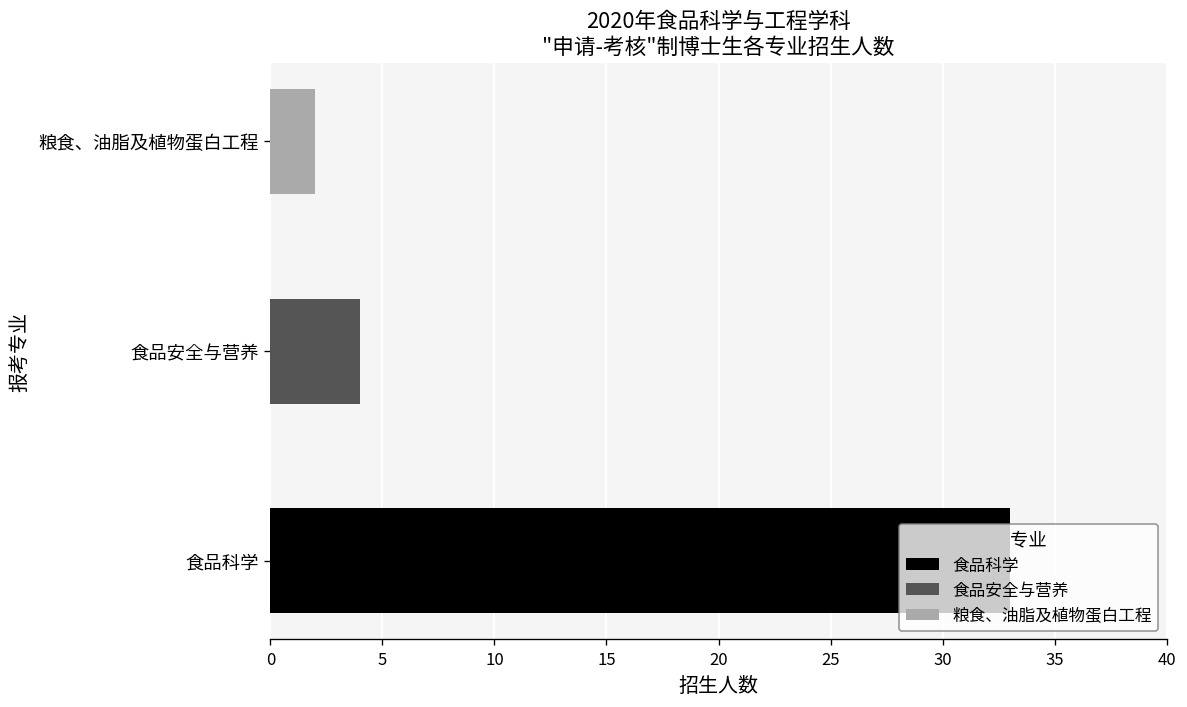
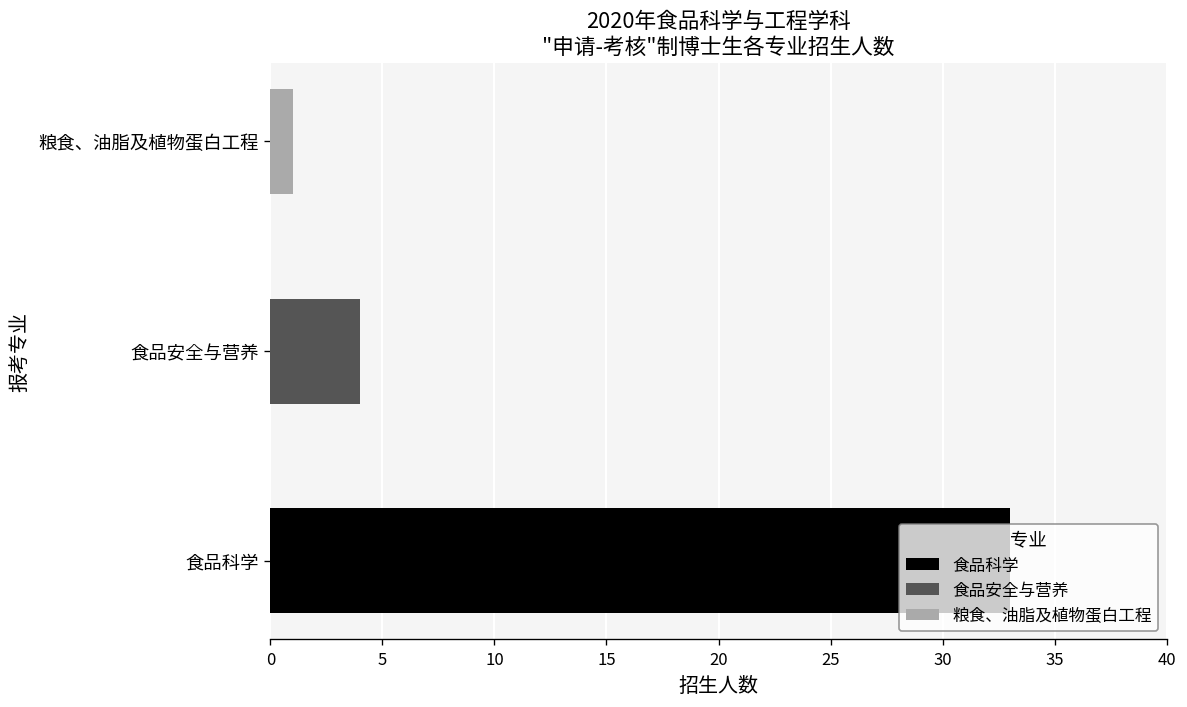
粮食、油脂及植物蛋白工程: 2 -> 1
